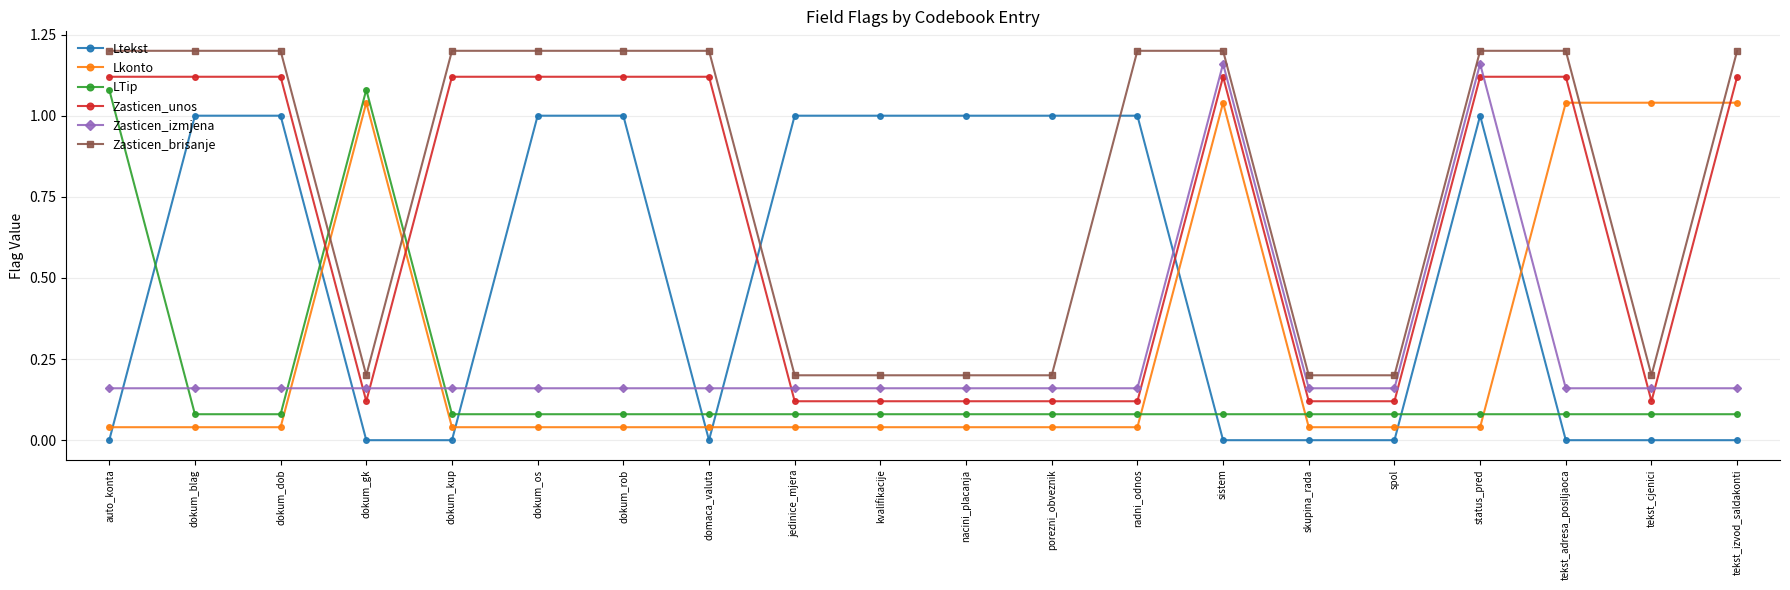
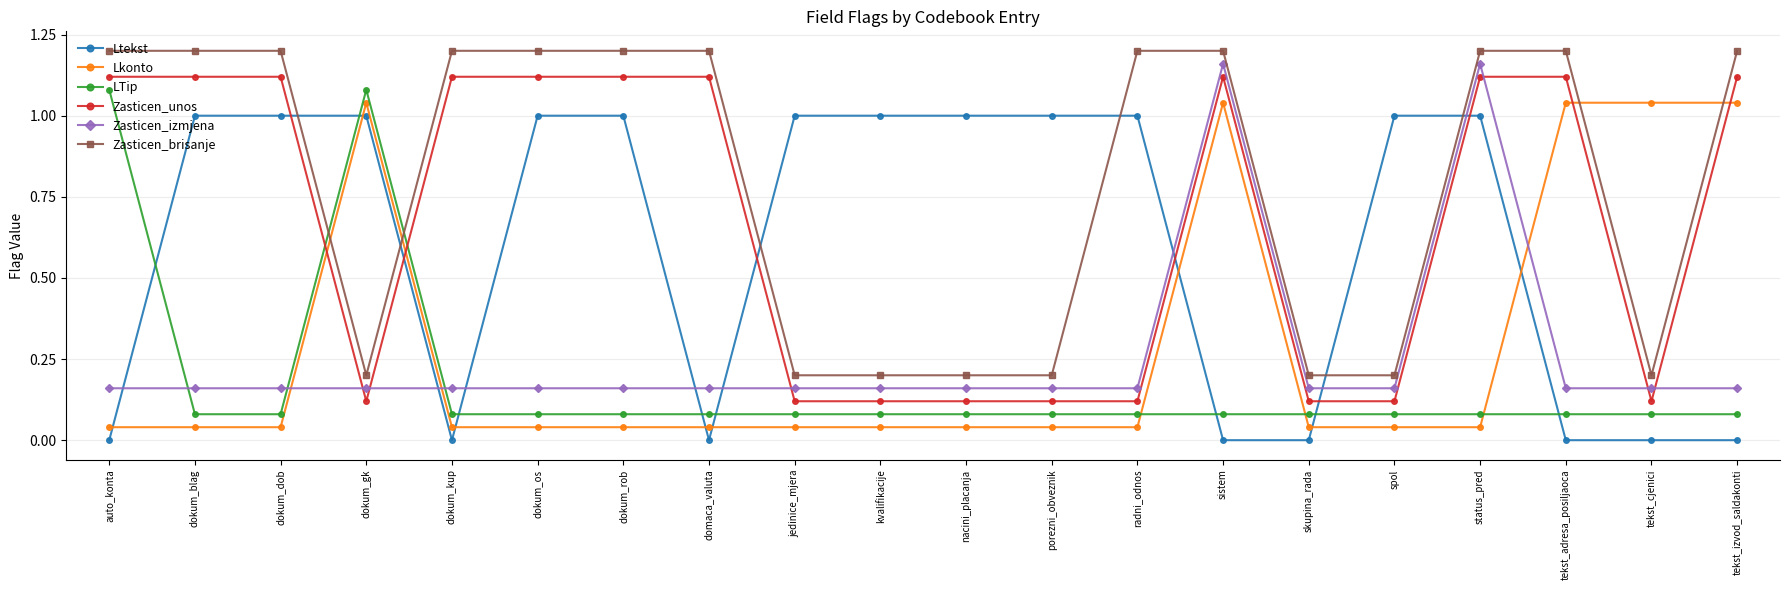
Ltekst, dokum_gk: 0 -> 1
Ltekst, spol: 0 -> 1
